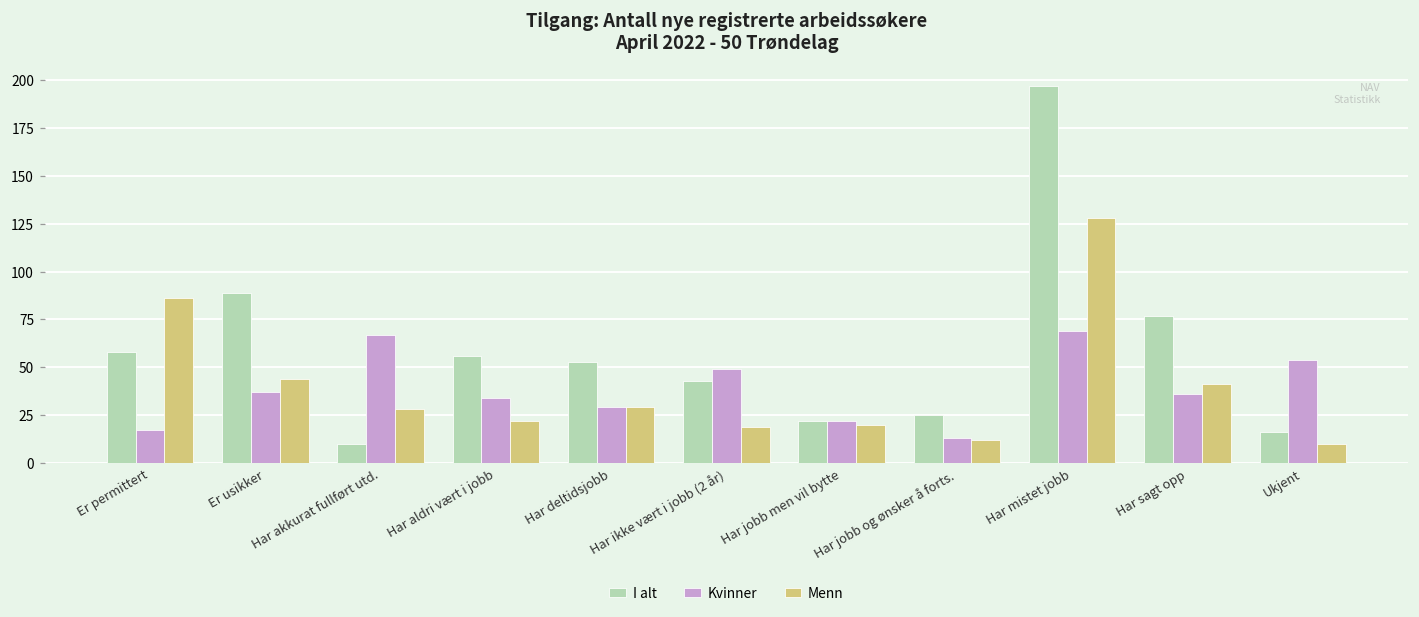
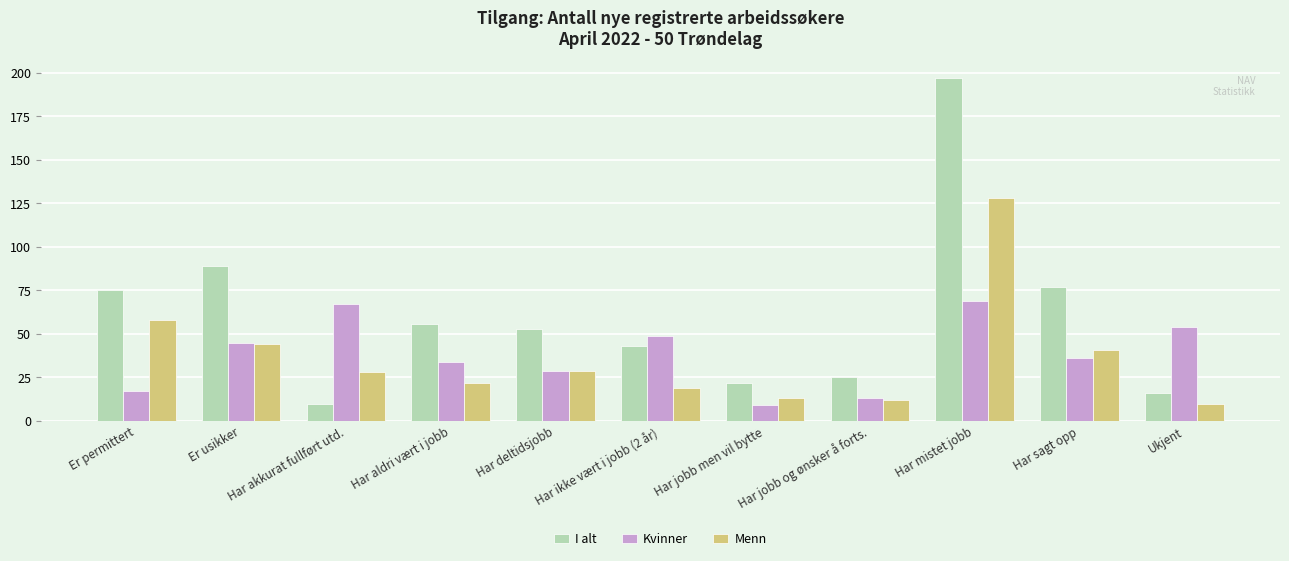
I alt, Er permittert: 58 -> 75
Menn, Er permittert: 86 -> 58
Kvinner, Er usikker: 37 -> 45
Kvinner, Har jobb men vil bytte: 22 -> 9
Menn, Har jobb men vil bytte: 20 -> 13
